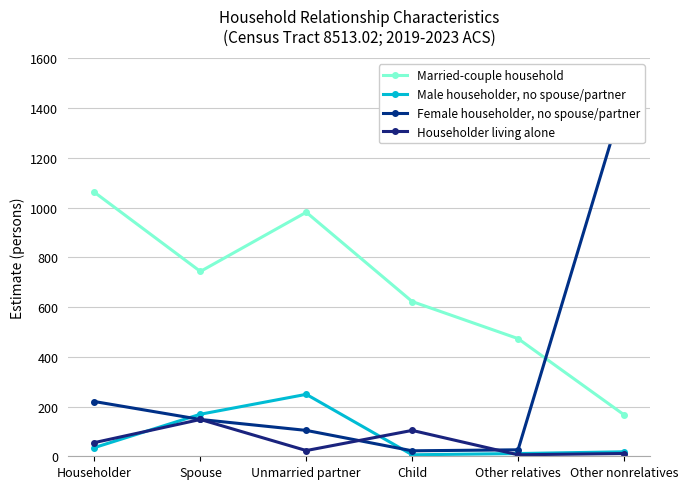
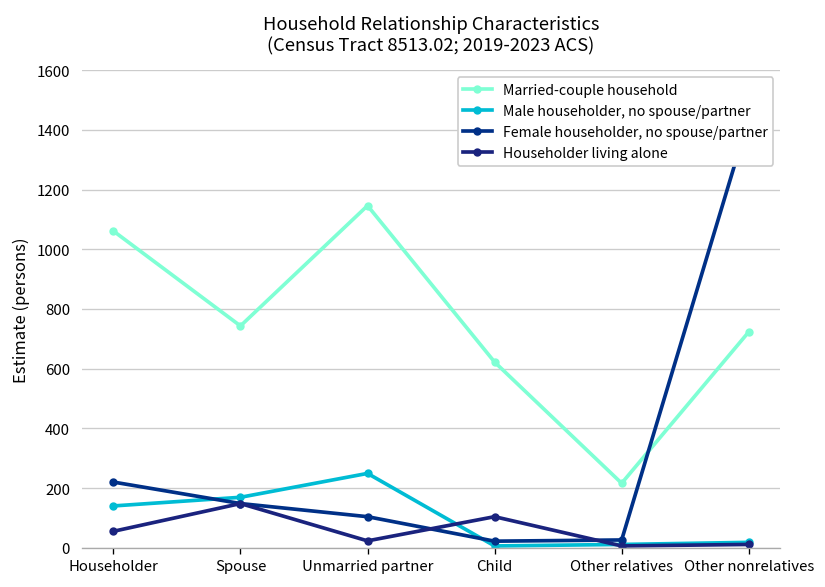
Male householder, no spouse/partner, Householder: 40 -> 140
Married-couple household, Unmarried partner: 980 -> 1150
Married-couple household, Other relatives: 470 -> 220
Married-couple household, Other nonrelatives: 170 -> 720
